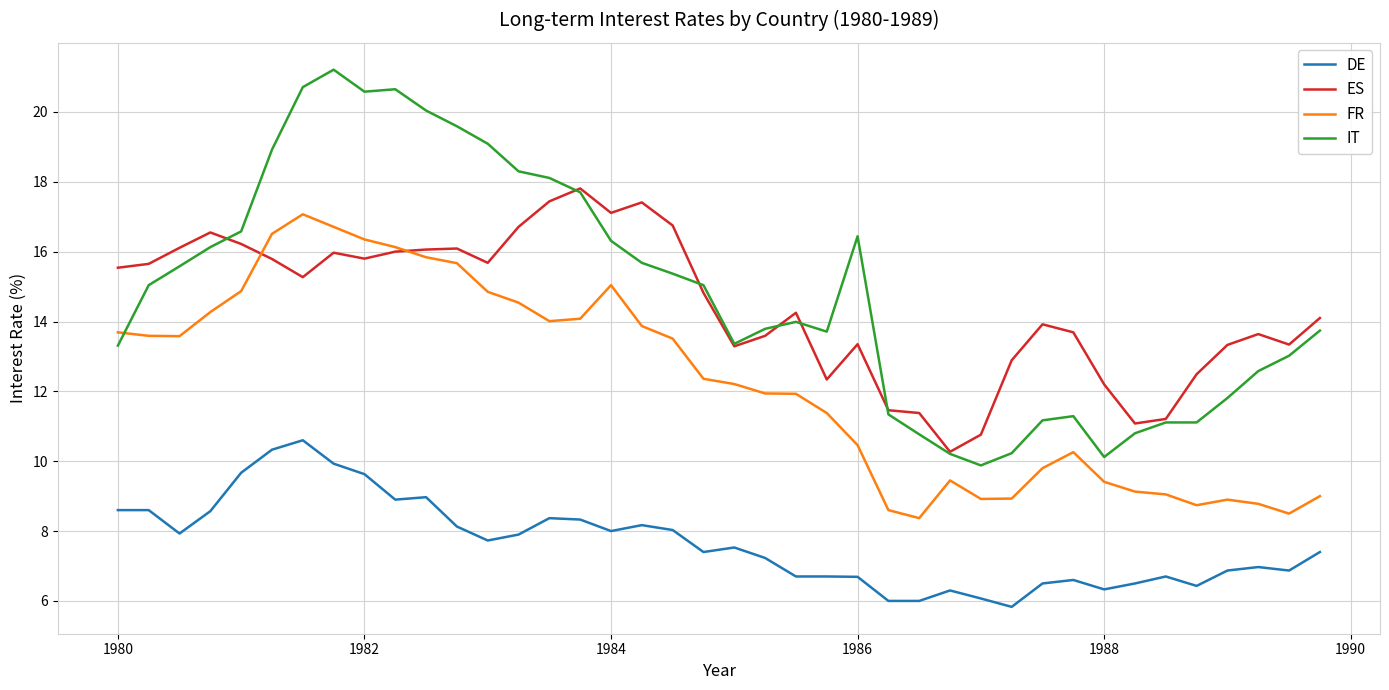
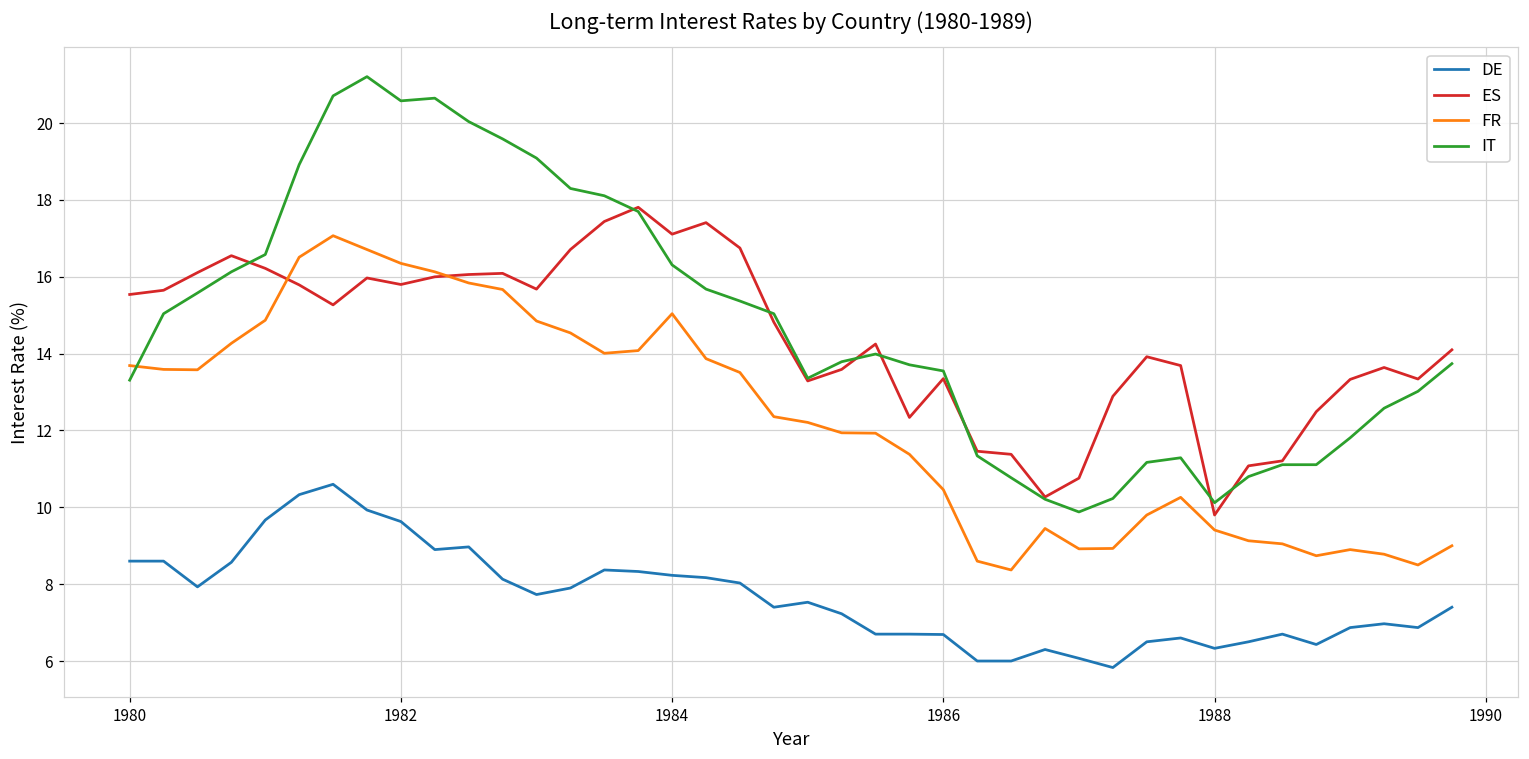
DE, 1984: 8.0 -> 8.2
IT, 1986: 16.4 -> 13.6
ES, 1988: 12.2 -> 9.8
